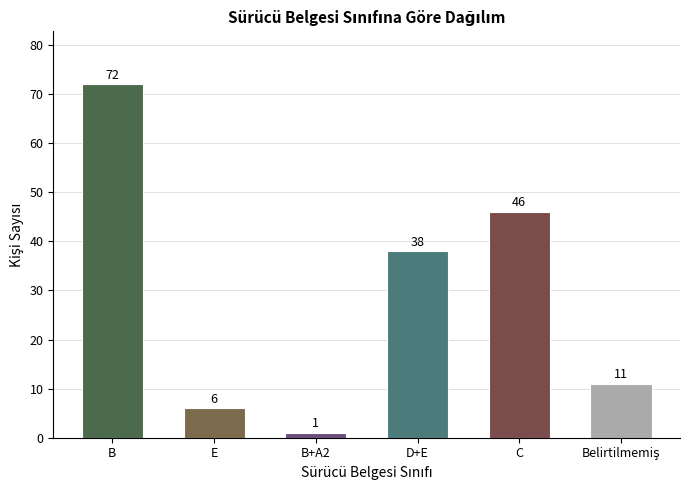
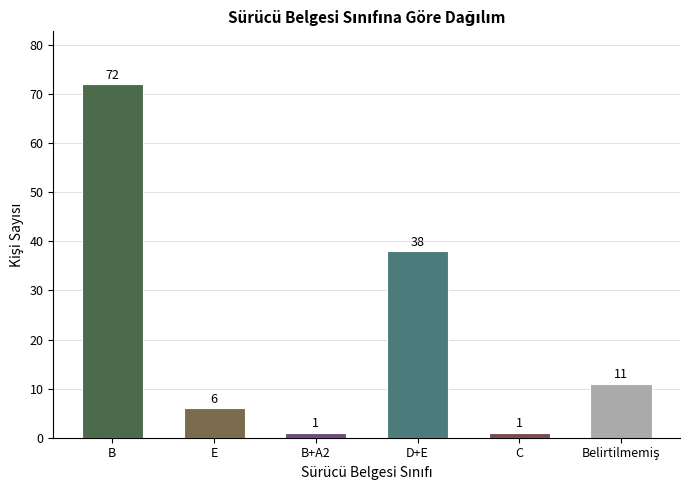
C: 46 -> 1
